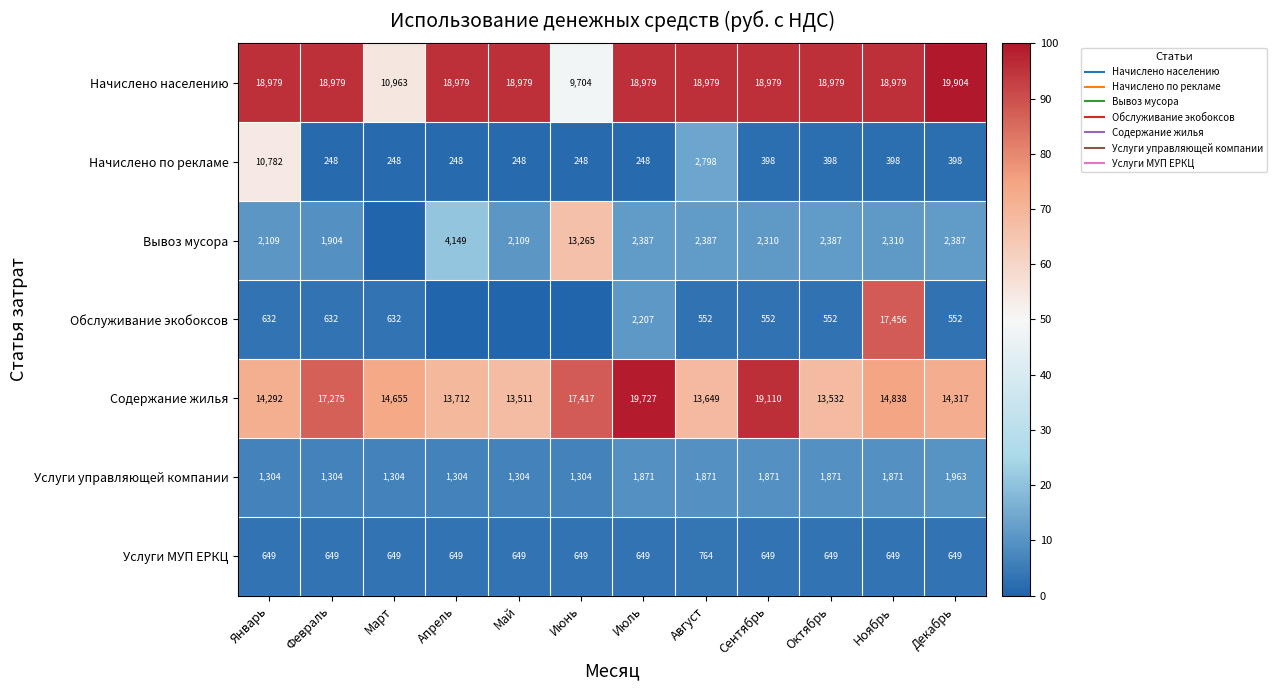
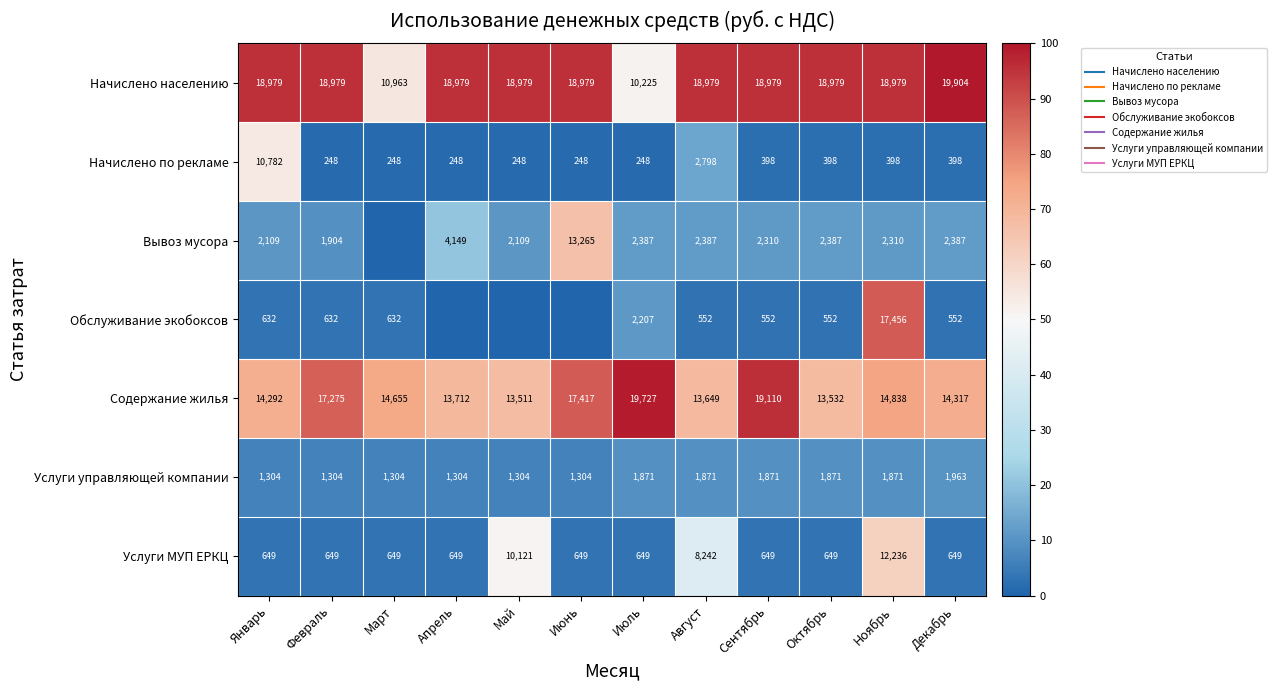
Начислено населению, Июнь: 9,704 -> 18,979
Начислено населению, Июль: 18,979 -> 10,225
Услуги МУП ЕРКЦ, Май: 649 -> 10,121
Услуги МУП ЕРКЦ, Август: 764 -> 8,242
Услуги МУП ЕРКЦ, Ноябрь: 649 -> 12,236
